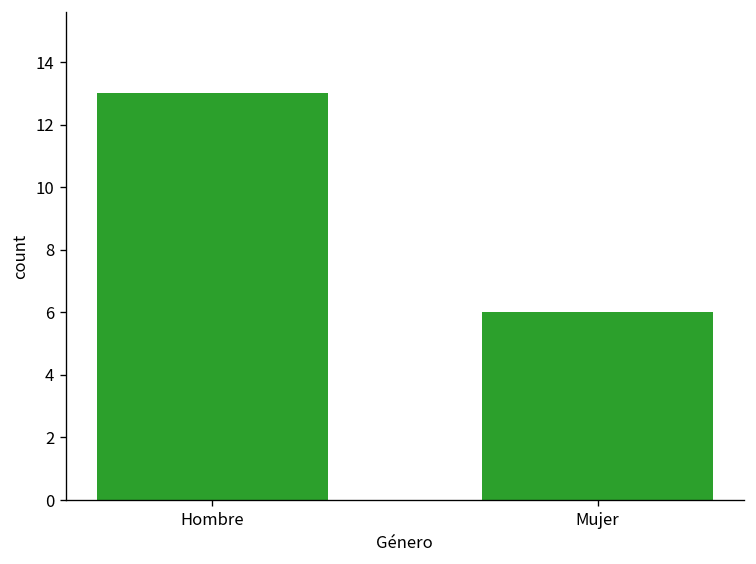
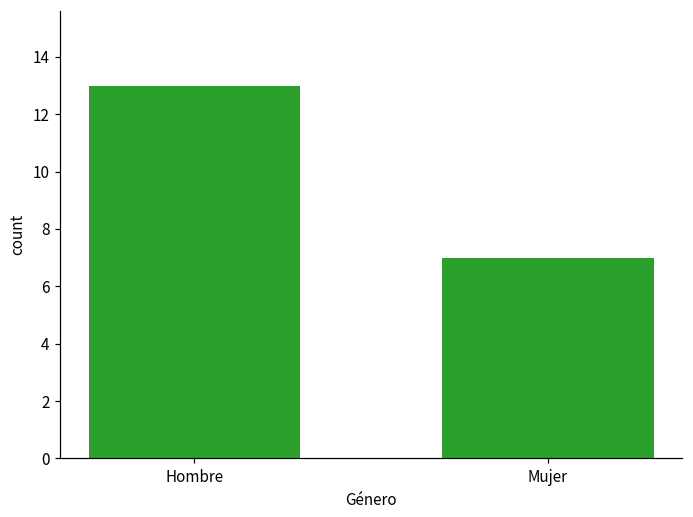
Mujer: 6 -> 7
